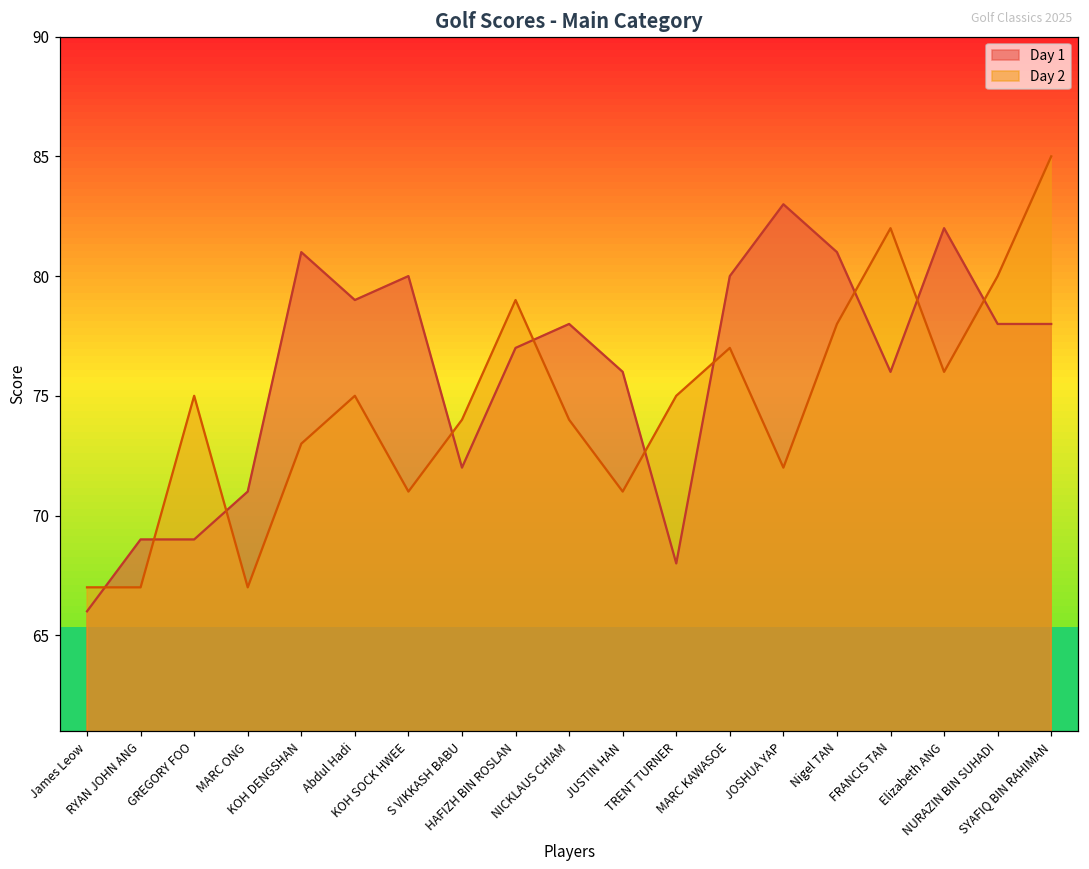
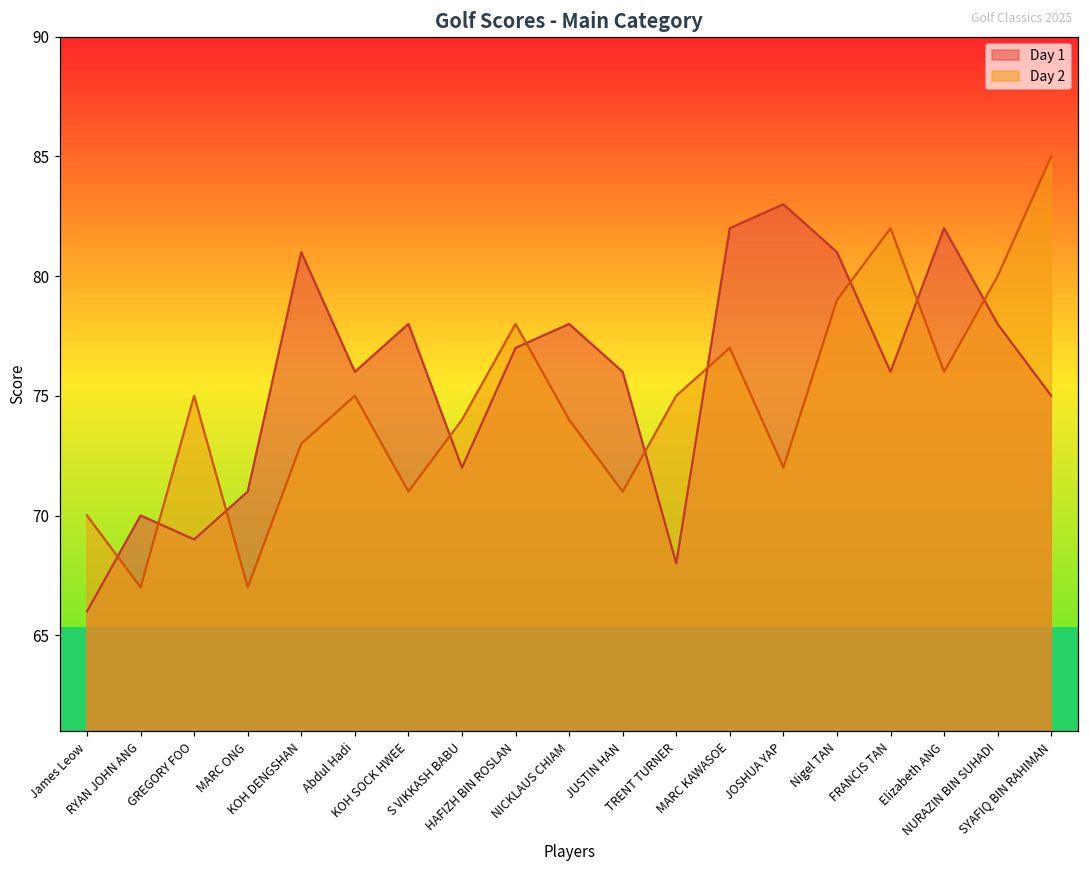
Day 2, James Leow: 67 -> 70
Day 1, RYAN JOHN ANG: 69 -> 70
Day 1, Abdul Hadi: 79 -> 76
Day 1, KOH SOCK HWEE: 80 -> 78
Day 2, HAFIZH BIN ROSLAN: 79 -> 78
Day 1, MARC KAWASOE: 80 -> 82
Day 2, Nigel TAN: 78 -> 79
Day 1, SYAFIQ BIN RAHIMAN: 78 -> 75
